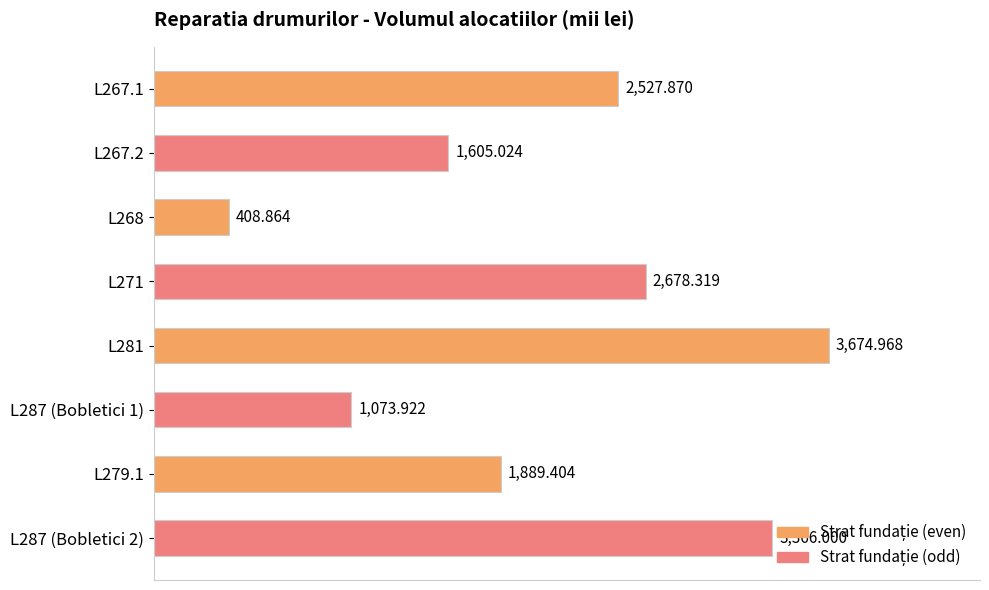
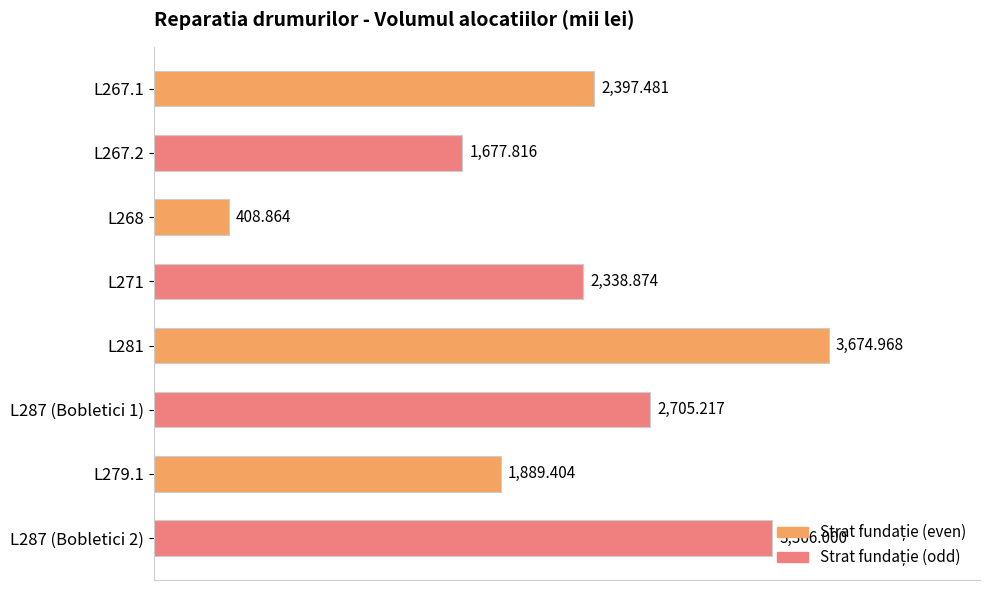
L267.1: 2,527.870 -> 2,397.481
L267.2: 1,605.024 -> 1,677.816
L271: 2,678.319 -> 2,338.874
L287 (Bobletici 1): 1,073.922 -> 2,705.217
